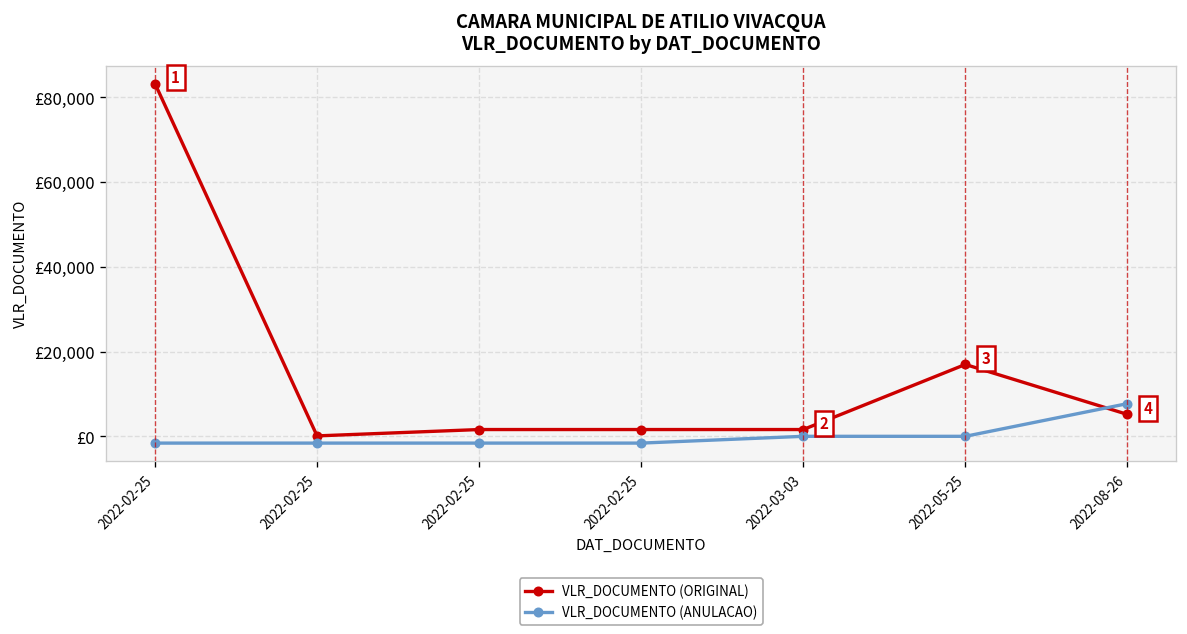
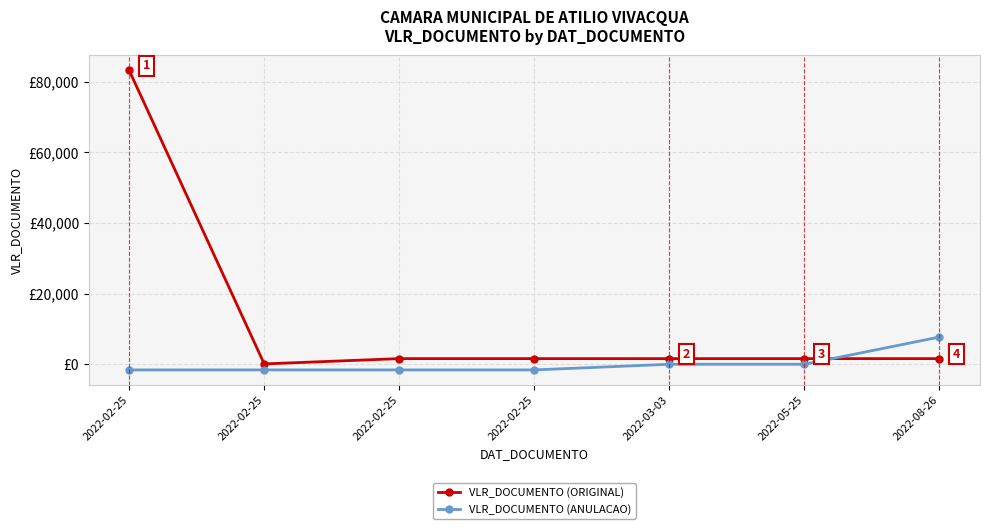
VLR_DOCUMENTO (ORIGINAL), 2022-05-25: £17,000 -> £2,000
VLR_DOCUMENTO (ORIGINAL), 2022-08-26: £5,000 -> £2,000
